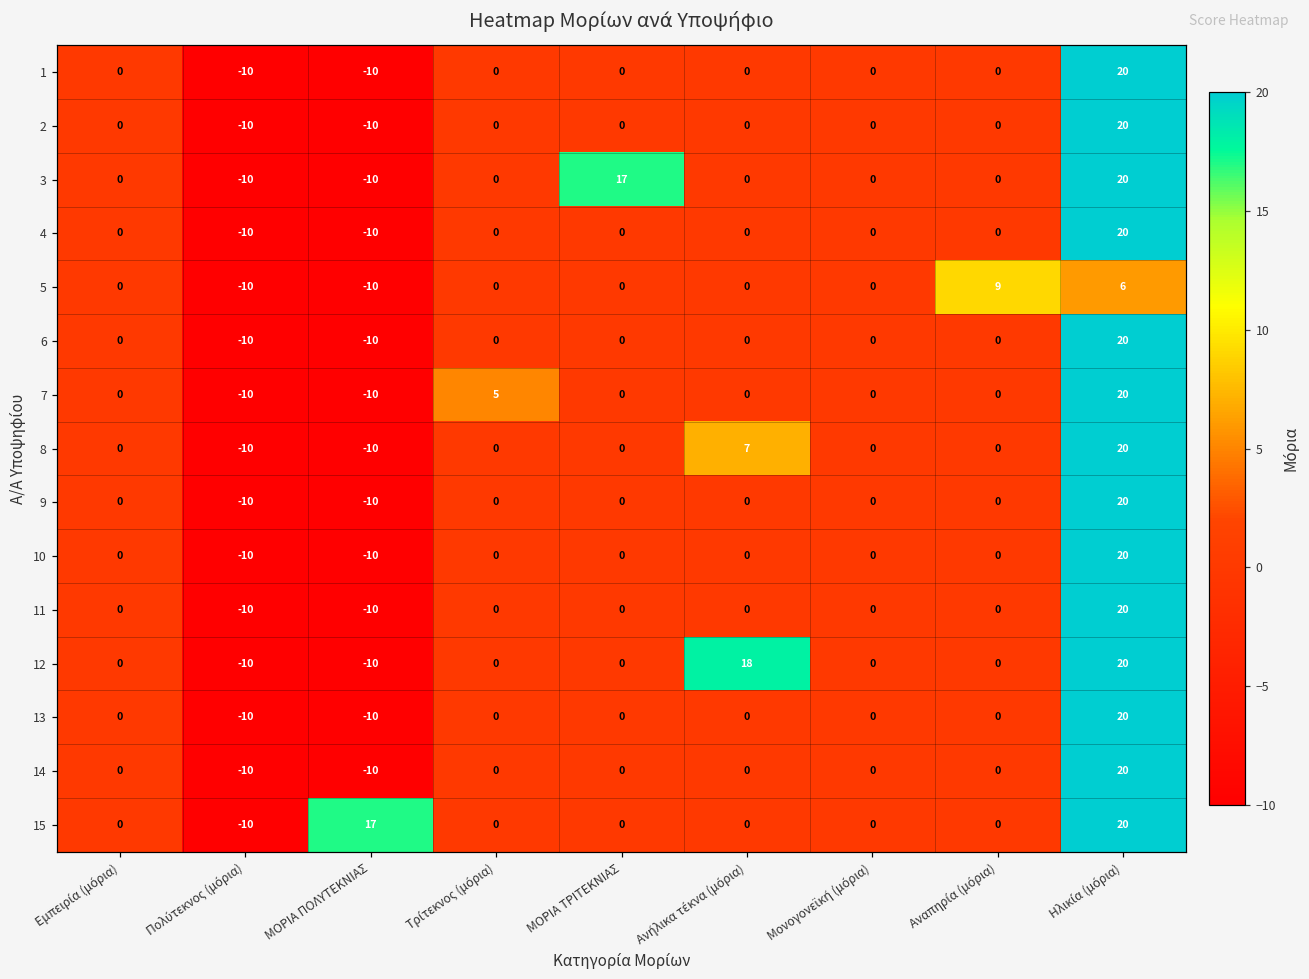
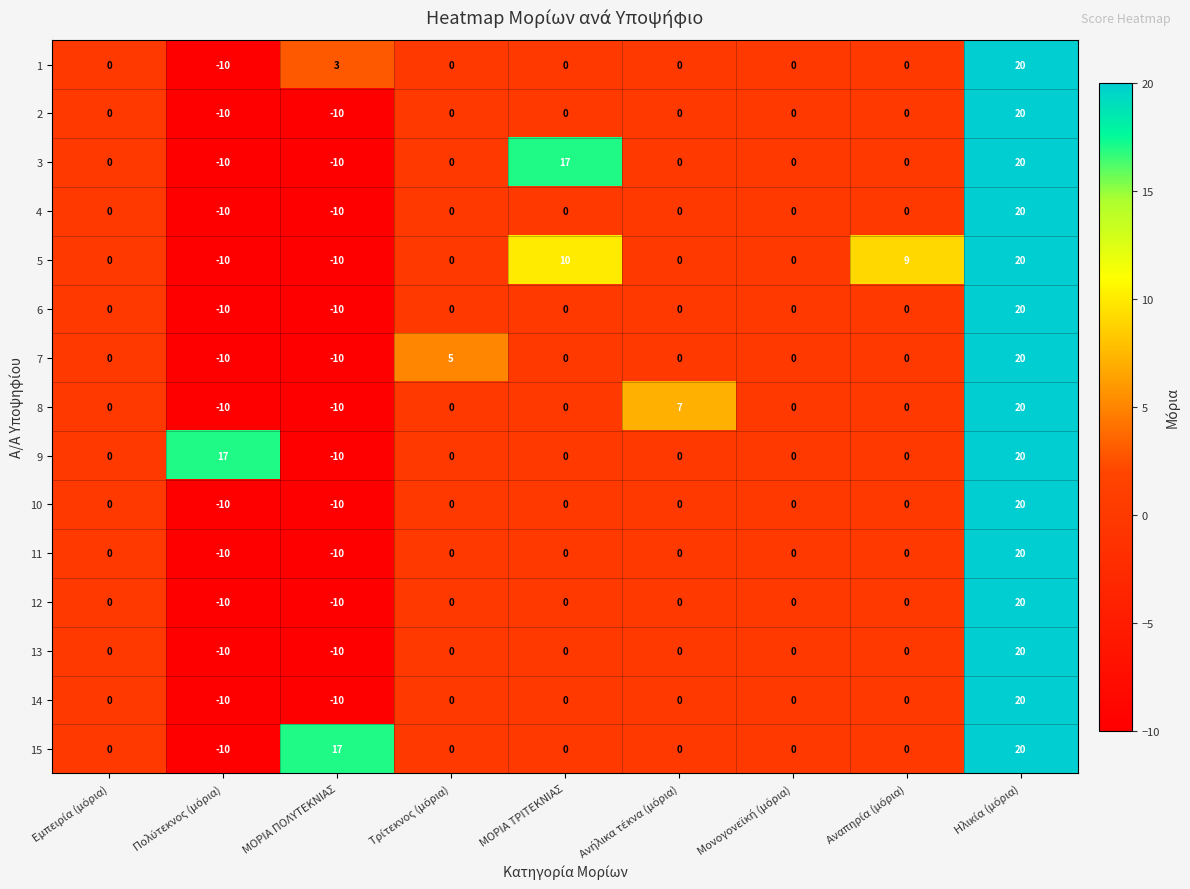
1, ΜΟΡΙΑ ΠΟΛΥΤΕΚΝΙΑΣ: -10 -> 3
5, ΜΟΡΙΑ ΤΡΙΤΕΚΝΙΑΣ: 0 -> 10
5, Ηλικία (μόρια): 6 -> 20
9, Πολύτεκνος (μόρια): -10 -> 17
12, Ανήλικα τέκνα (μόρια): 18 -> 0
